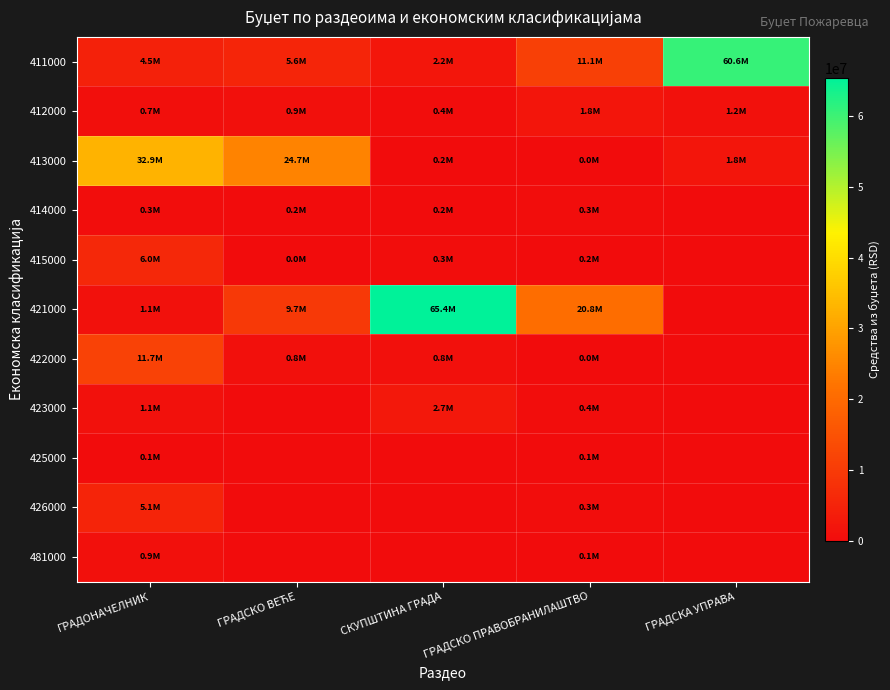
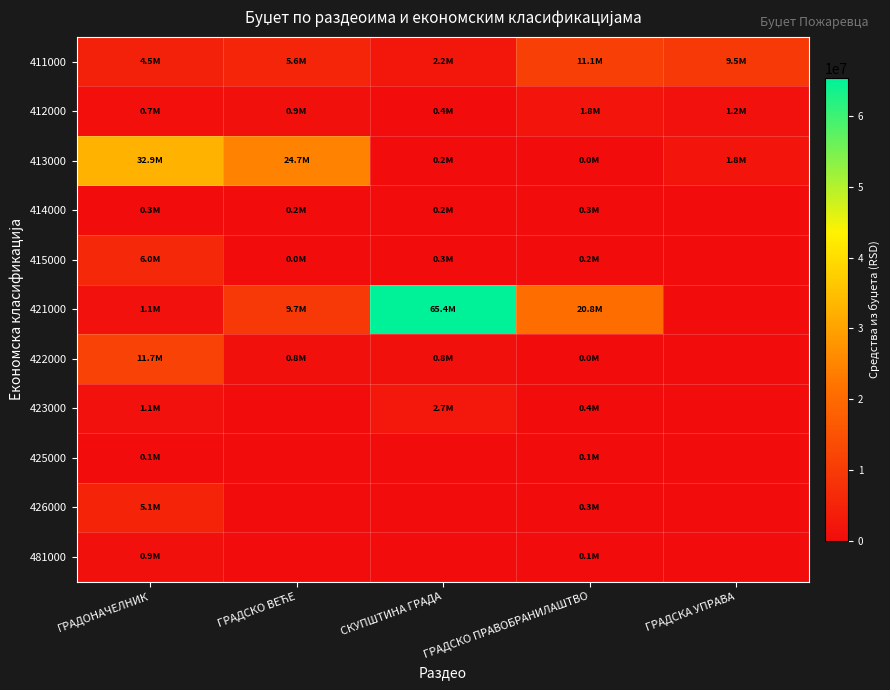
411000, ГРАДСКА УПРАВА: 60.6M -> 9.5M
